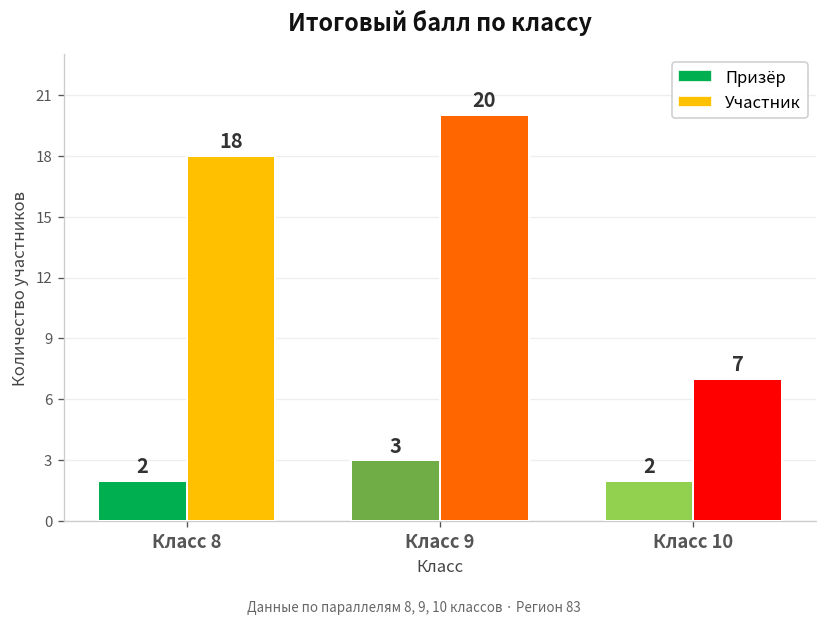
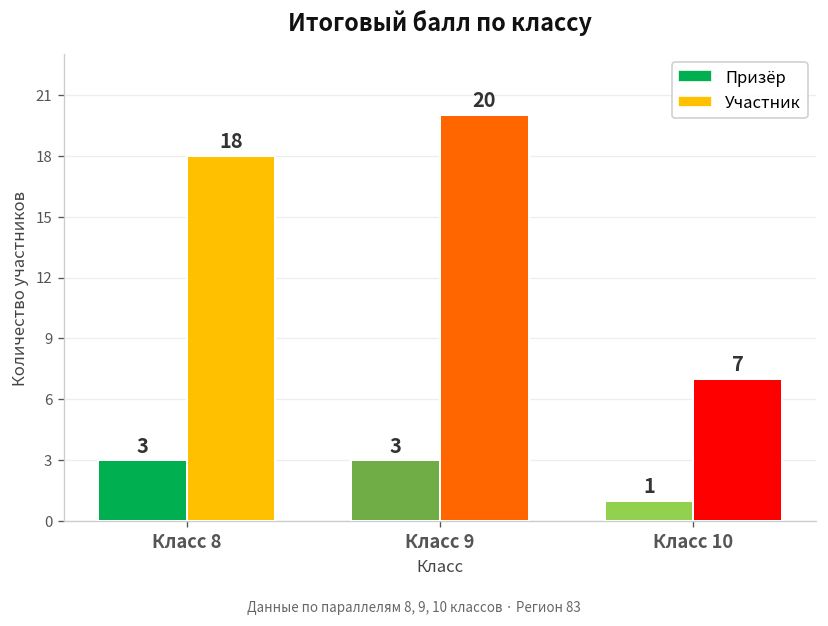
Призёр, Класс 8: 2 -> 3
Призёр, Класс 10: 2 -> 1
